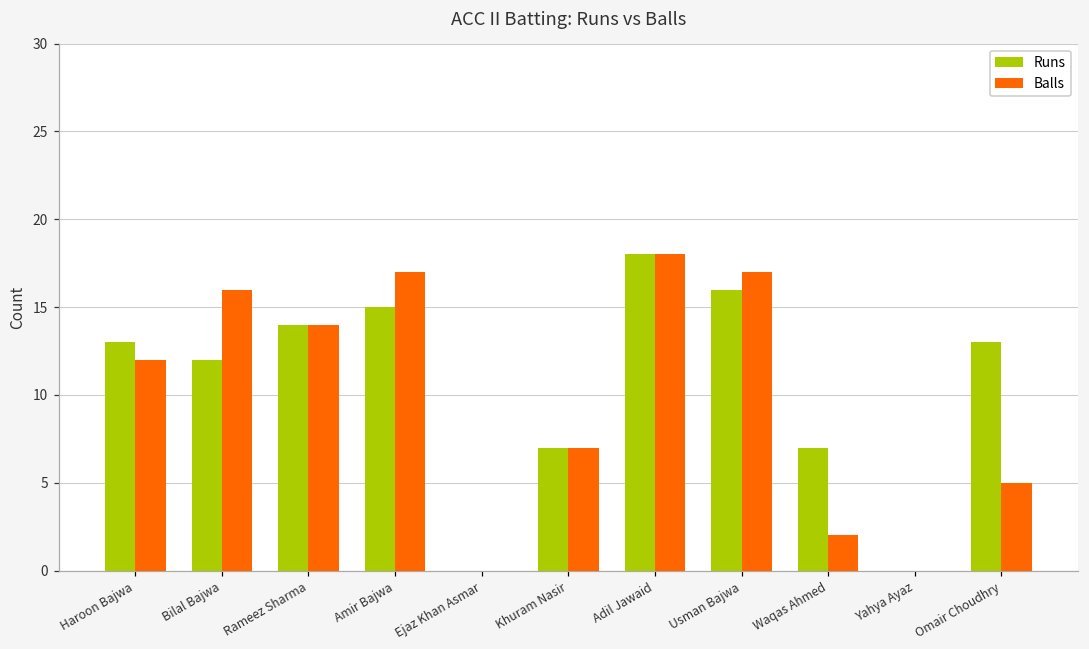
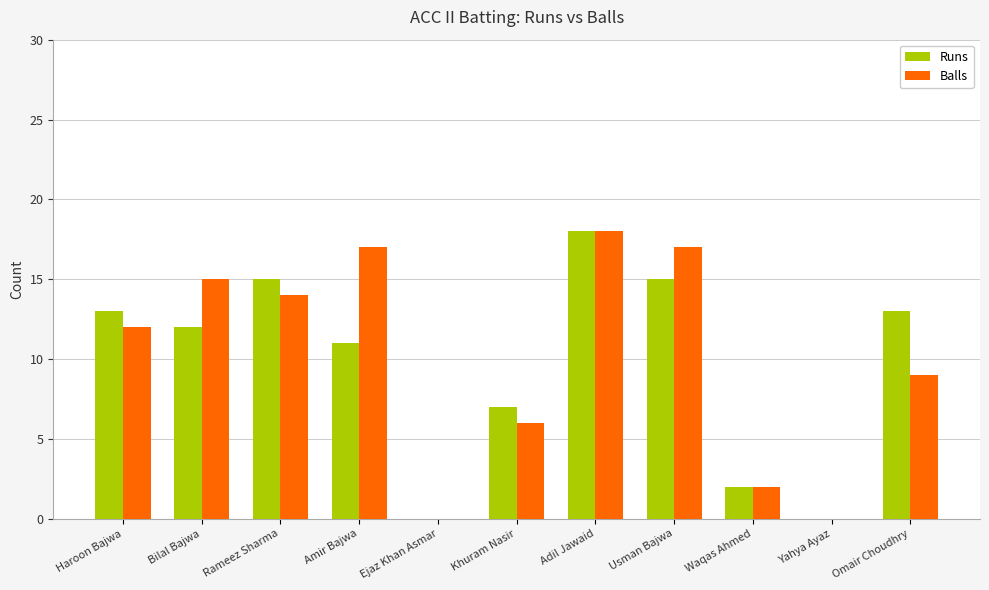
Balls, Bilal Bajwa: 16 -> 15
Runs, Rameez Sharma: 14 -> 15
Runs, Amir Bajwa: 15 -> 11
Balls, Khuram Nasir: 7 -> 6
Runs, Usman Bajwa: 16 -> 15
Runs, Waqas Ahmed: 7 -> 2
Balls, Omair Choudhry: 5 -> 9
